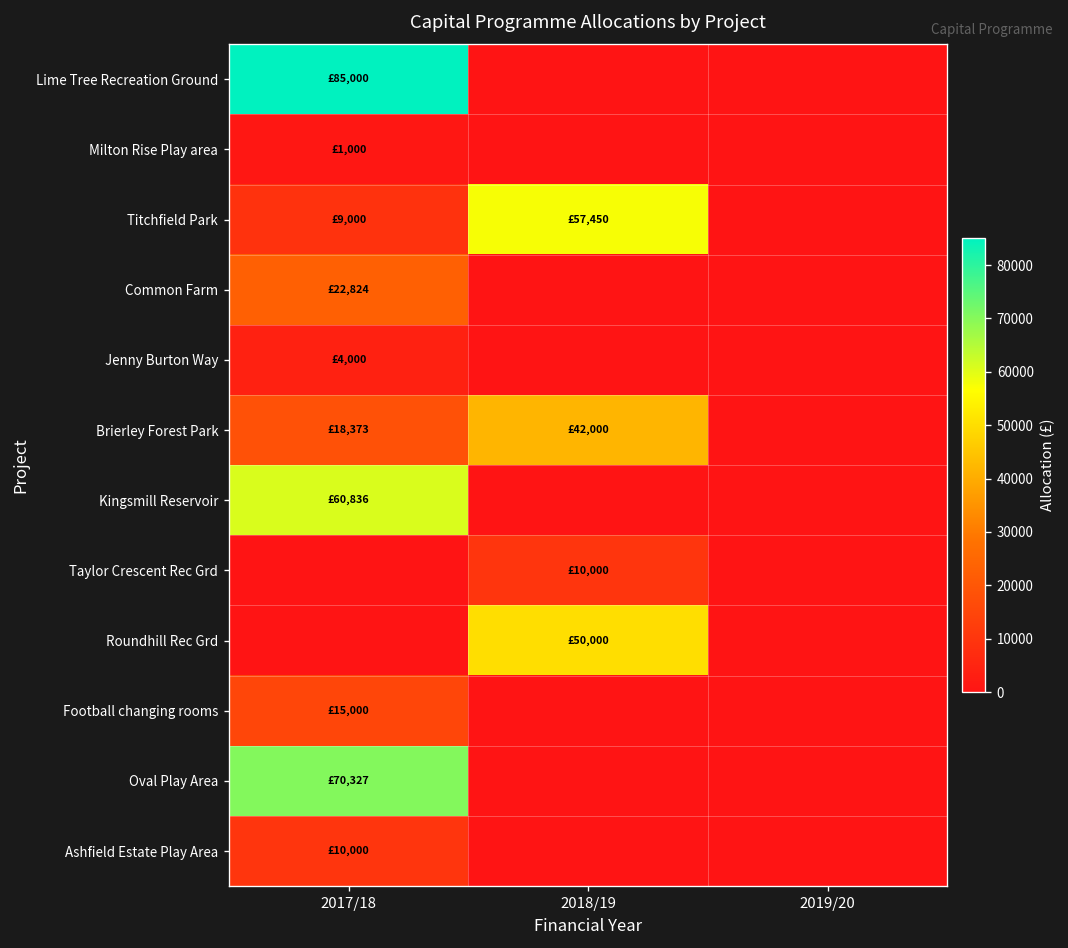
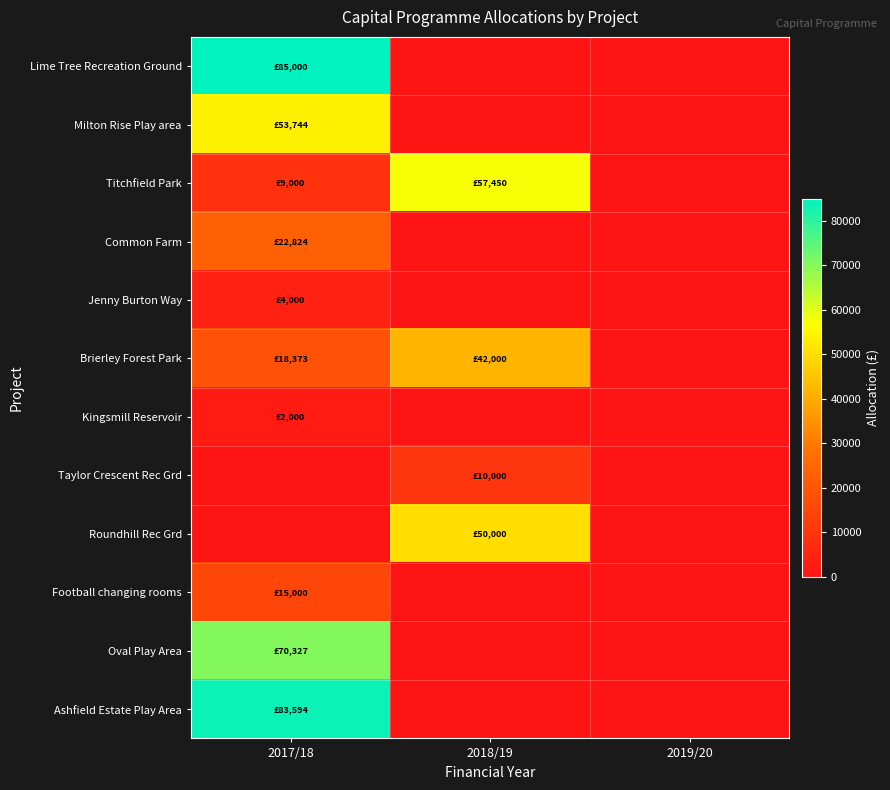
Milton Rise Play area, 2017/18: £1,000 -> £53,744
Kingsmill Reservoir, 2017/18: £60,836 -> £2,000
Ashfield Estate Play Area, 2017/18: £10,000 -> £83,594
